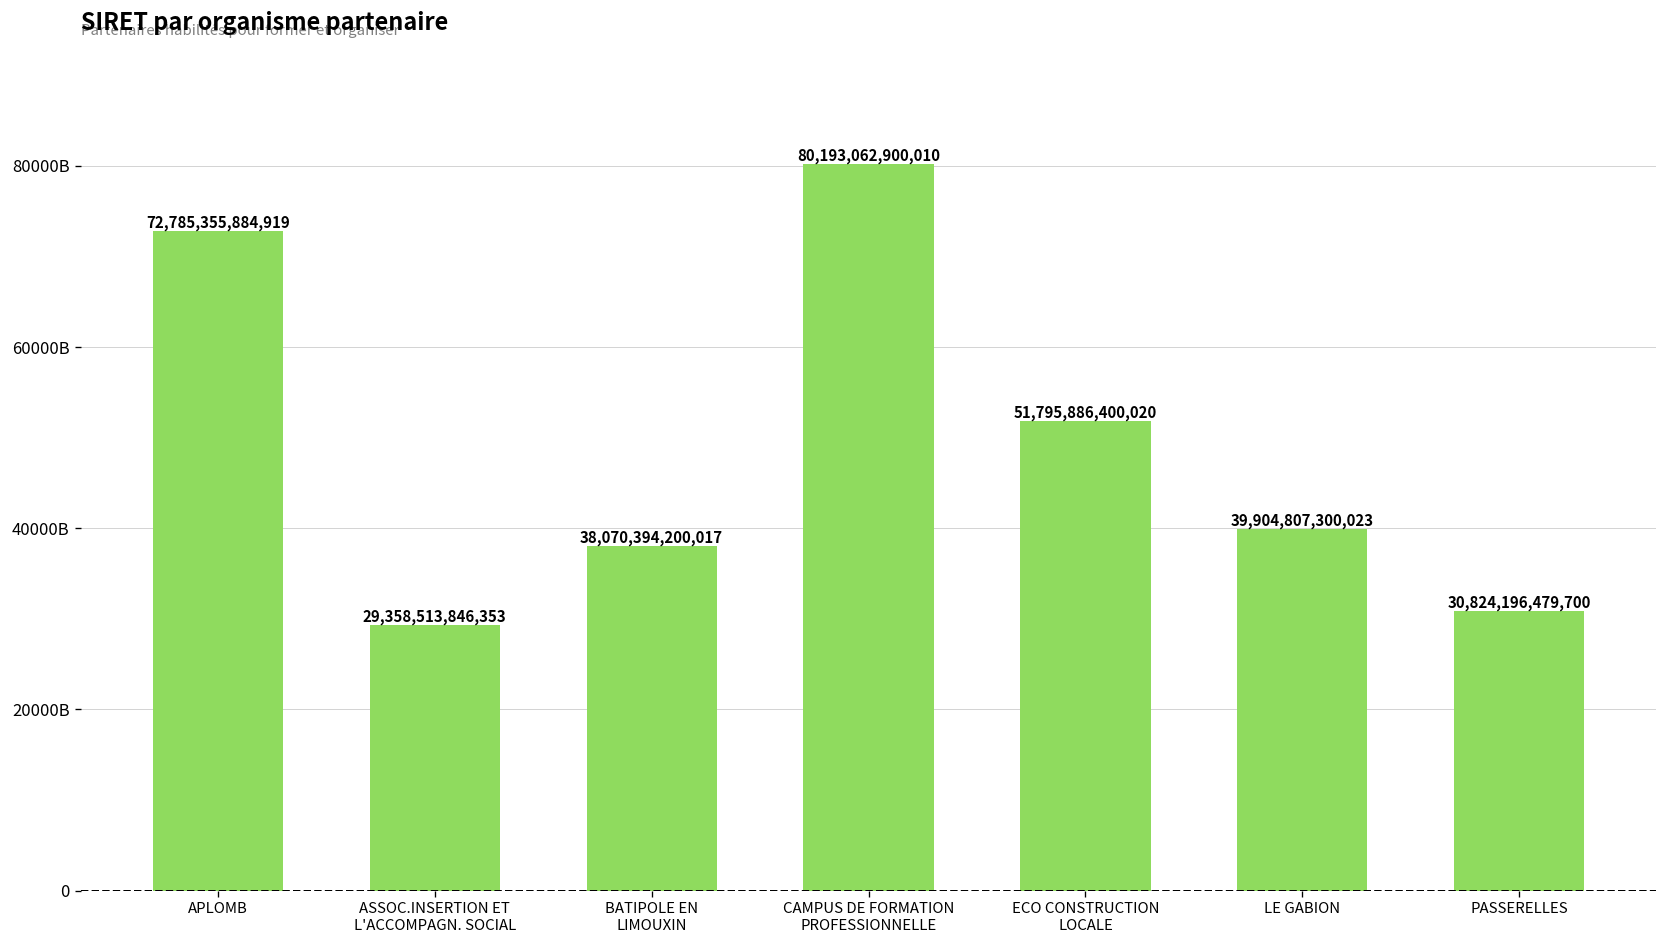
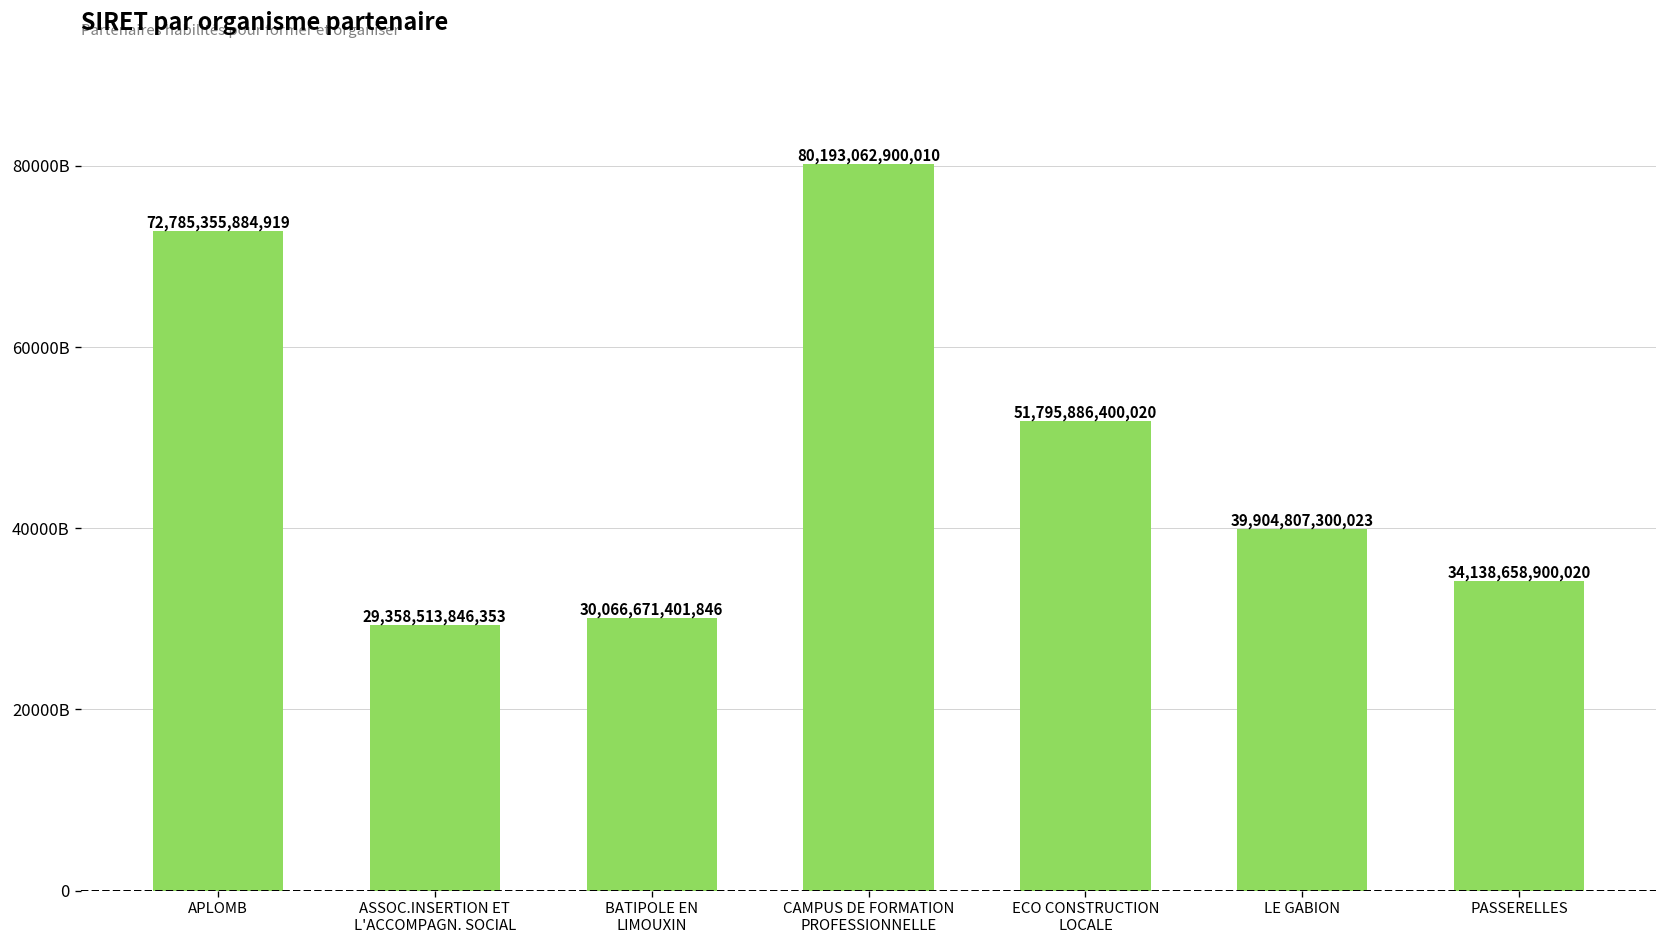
BATIPOLE EN LIMOUXIN: 38,070,394,200,017 -> 30,066,671,401,846
PASSERELLES: 30,824,196,479,700 -> 34,138,658,900,020
